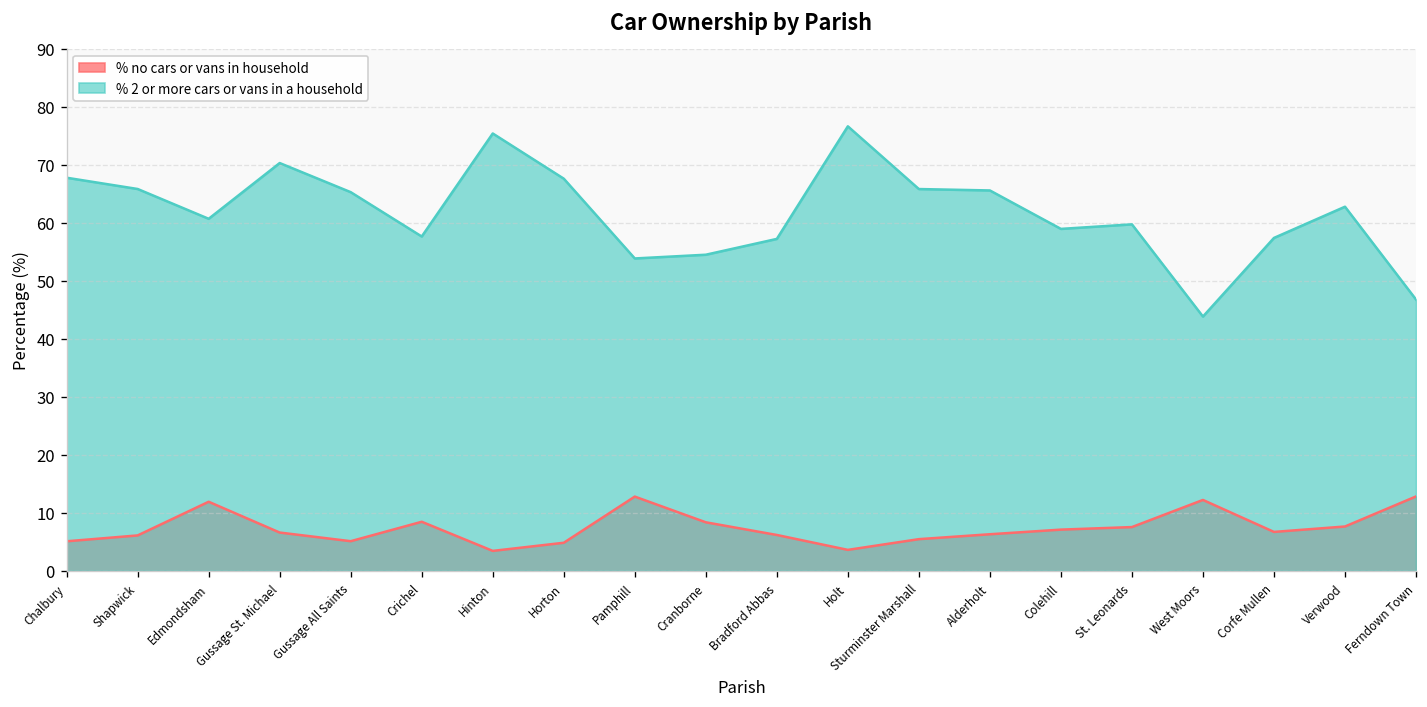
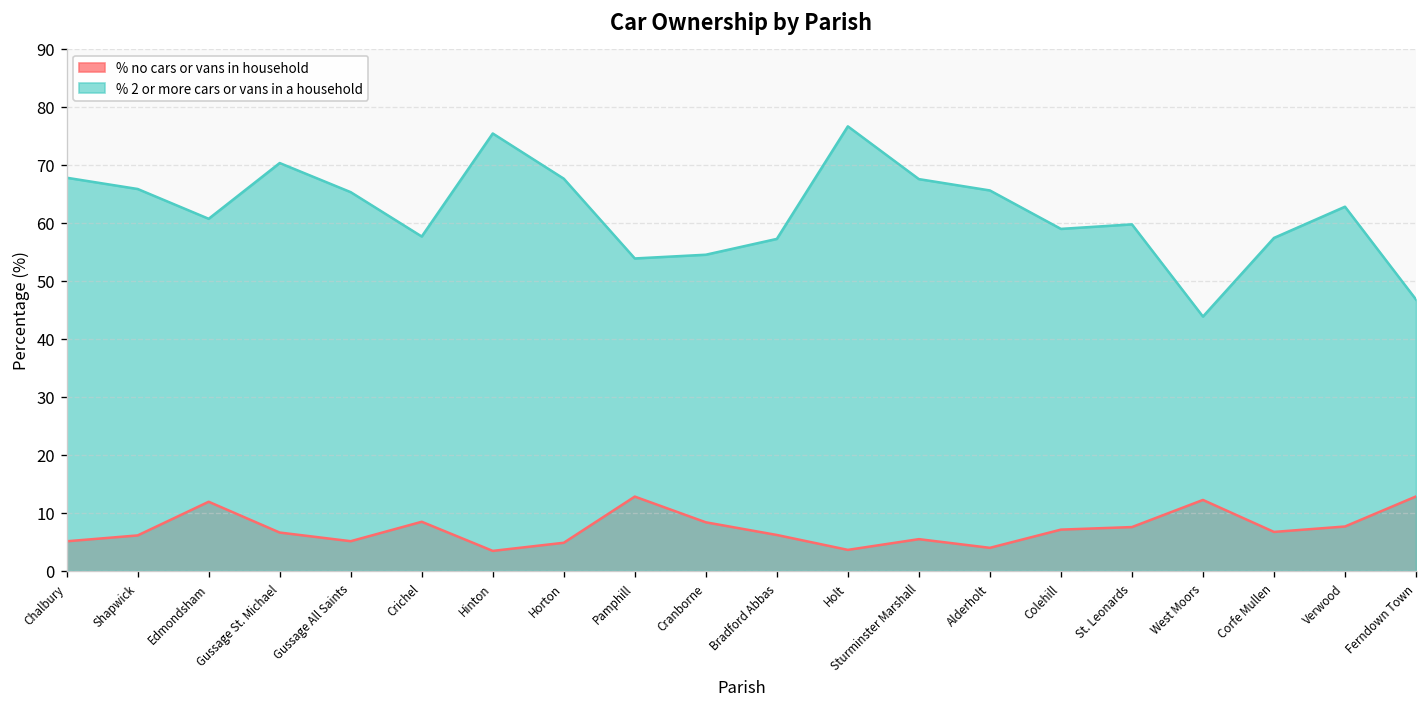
% 2 or more cars or vans in a household, Sturminster Marshall: 66 -> 68
% no cars or vans in household, Alderholt: 6 -> 4
